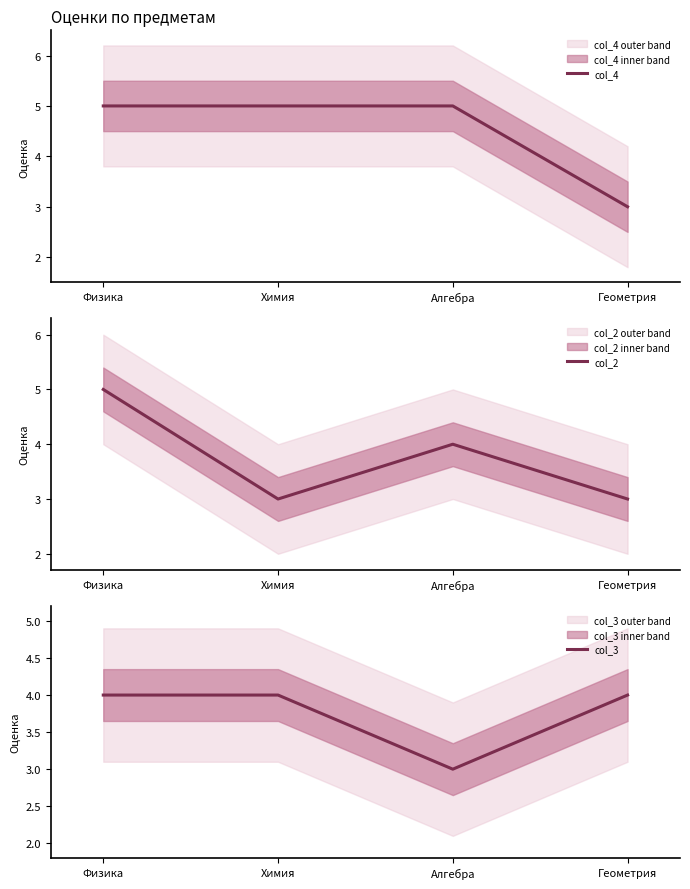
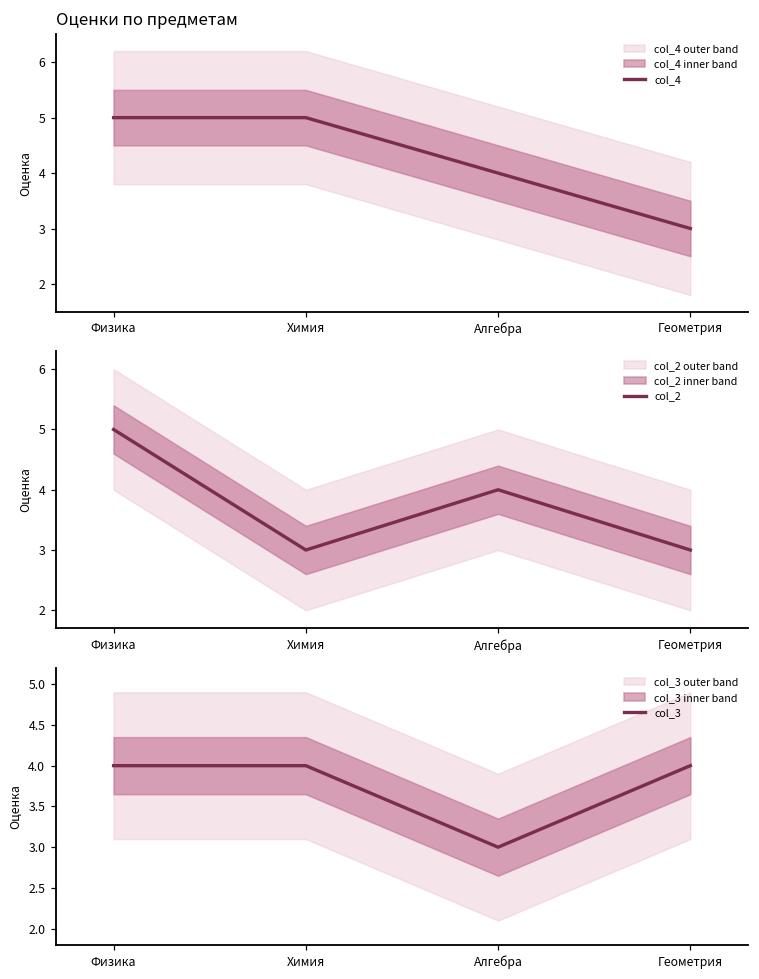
Оценки по предметам, col_4, Алгебра: 5 -> 4
